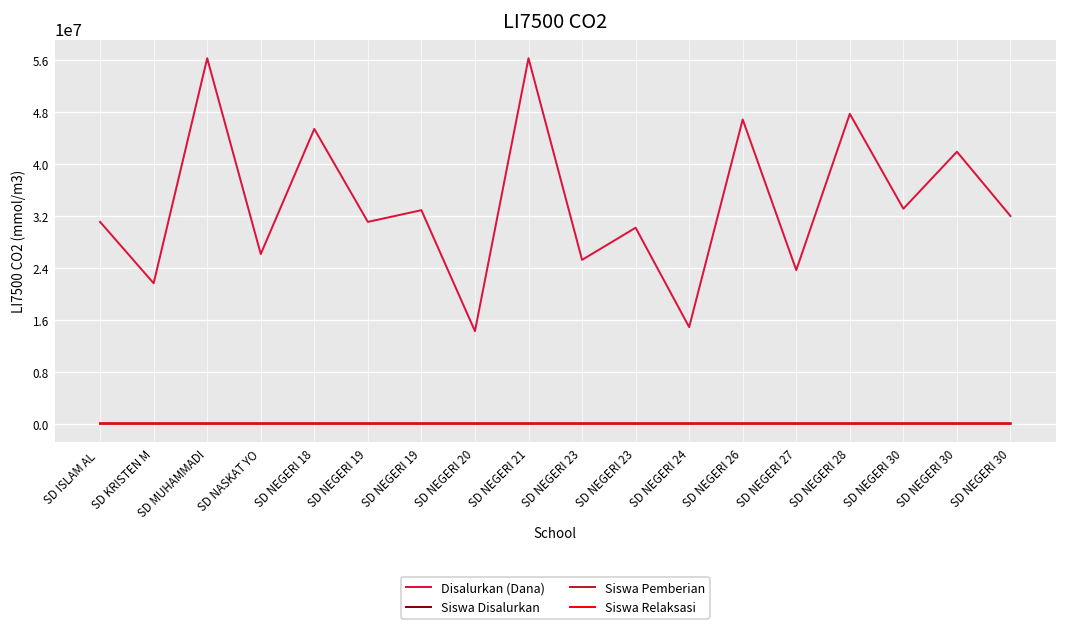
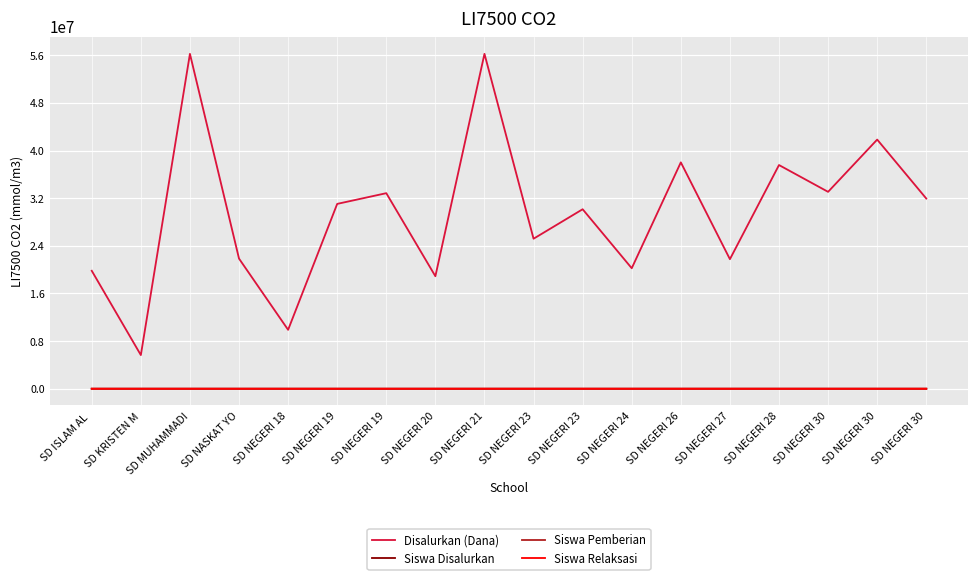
Disalurkan (Dana), SD ISLAM AL: 31000000 -> 20000000
Disalurkan (Dana), SD KRISTEN M: 22000000 -> 6000000
Disalurkan (Dana), SD NASKAT YO: 26000000 -> 22000000
Disalurkan (Dana), SD NEGERI 18: 45000000 -> 10000000
Disalurkan (Dana), SD NEGERI 20: 14000000 -> 19000000
Disalurkan (Dana), SD NEGERI 24: 15000000 -> 20000000
Disalurkan (Dana), SD NEGERI 26: 47000000 -> 38000000
Disalurkan (Dana), SD NEGERI 27: 24000000 -> 22000000
Disalurkan (Dana), SD NEGERI 28: 48000000 -> 38000000
